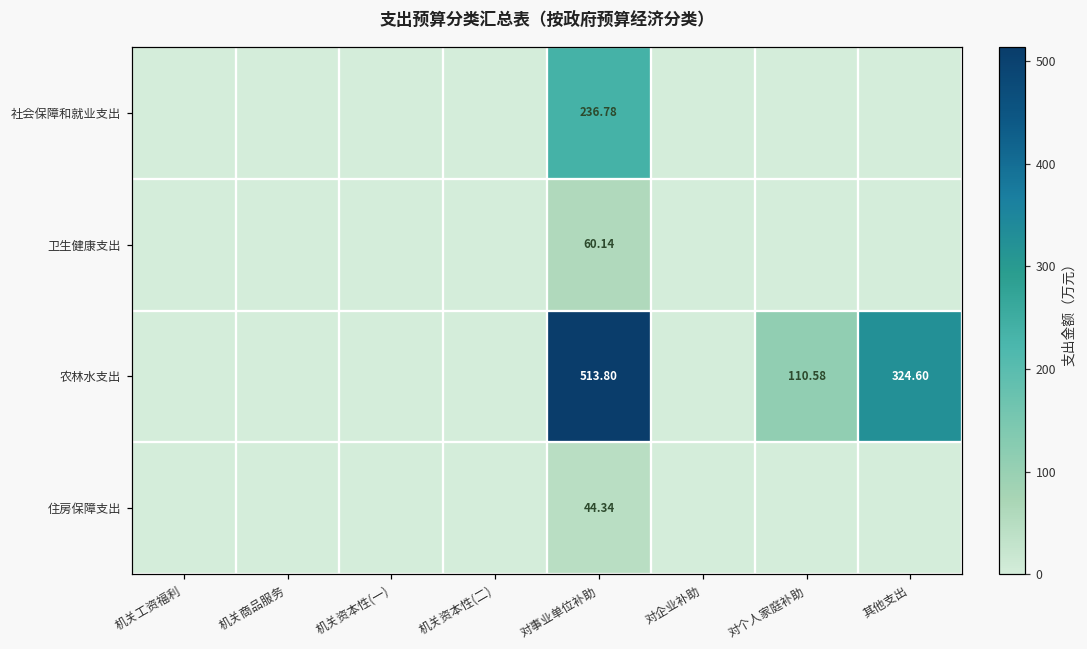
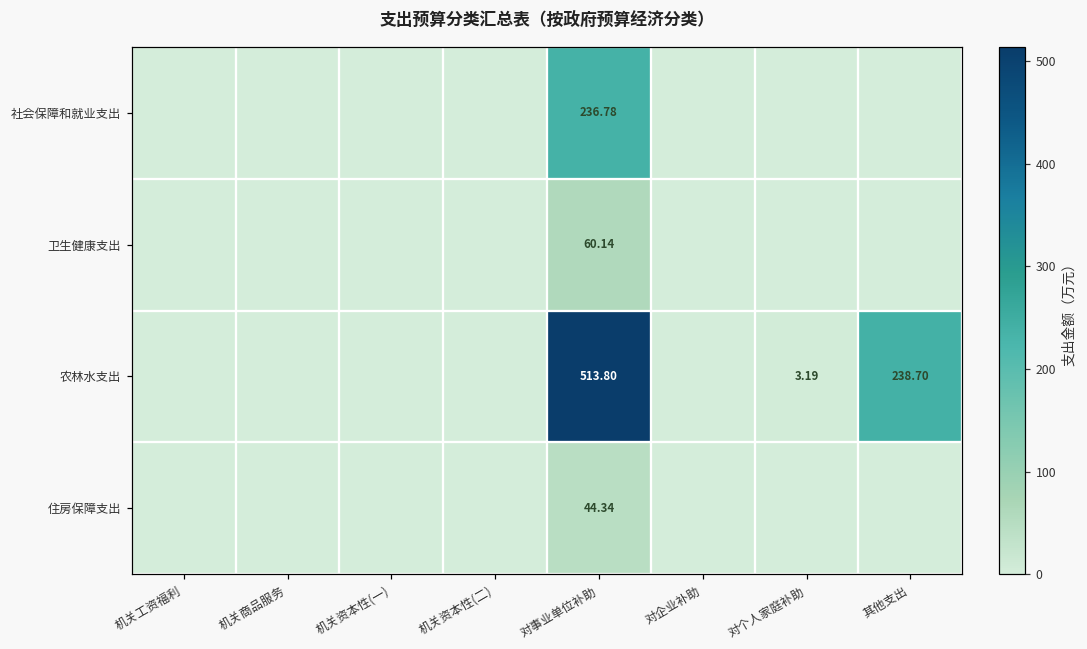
农林水支出, 对个人家庭补助: 110.58 -> 3.19
农林水支出, 其他支出: 324.60 -> 238.70
